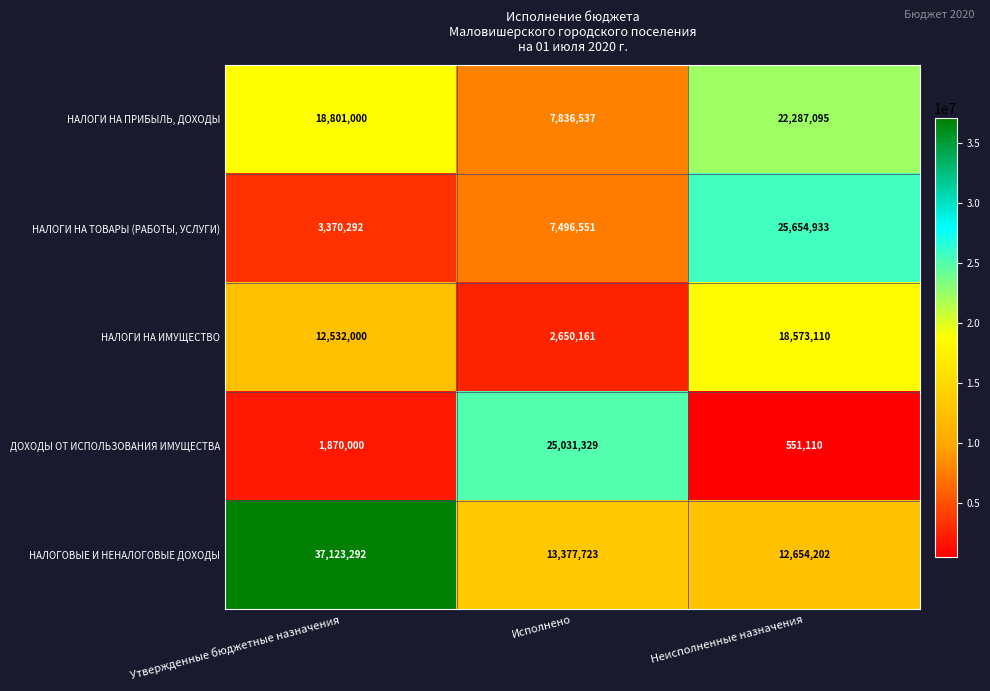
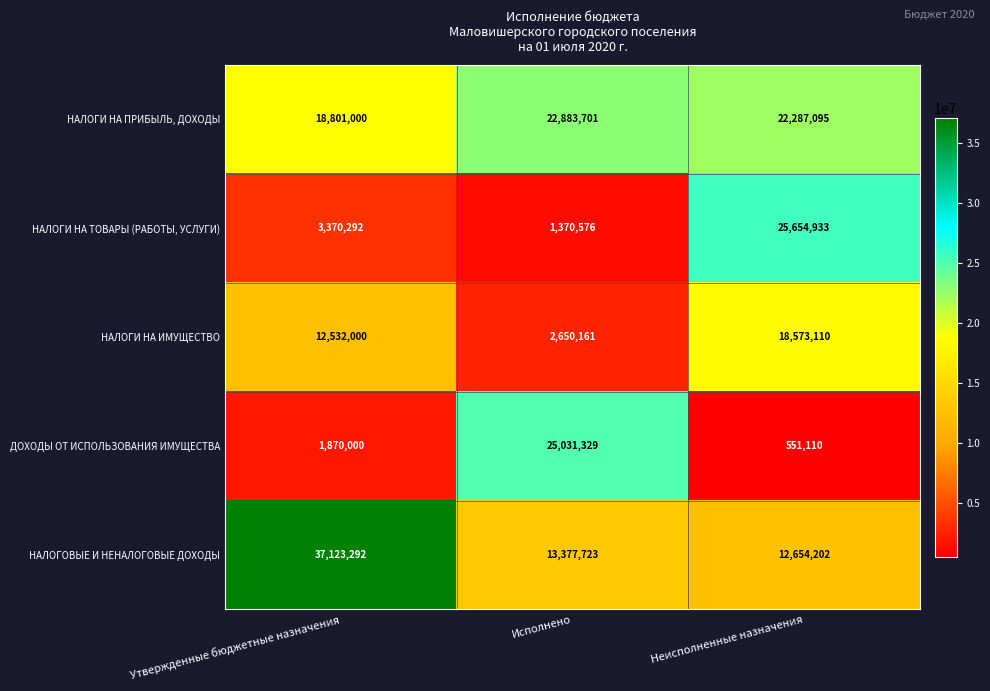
НАЛОГИ НА ПРИБЫЛЬ, ДОХОДЫ, Исполнено: 7,836,537 -> 22,883,701
НАЛОГИ НА ТОВАРЫ (РАБОТЫ, УСЛУГИ), Исполнено: 7,496,551 -> 1,370,576
